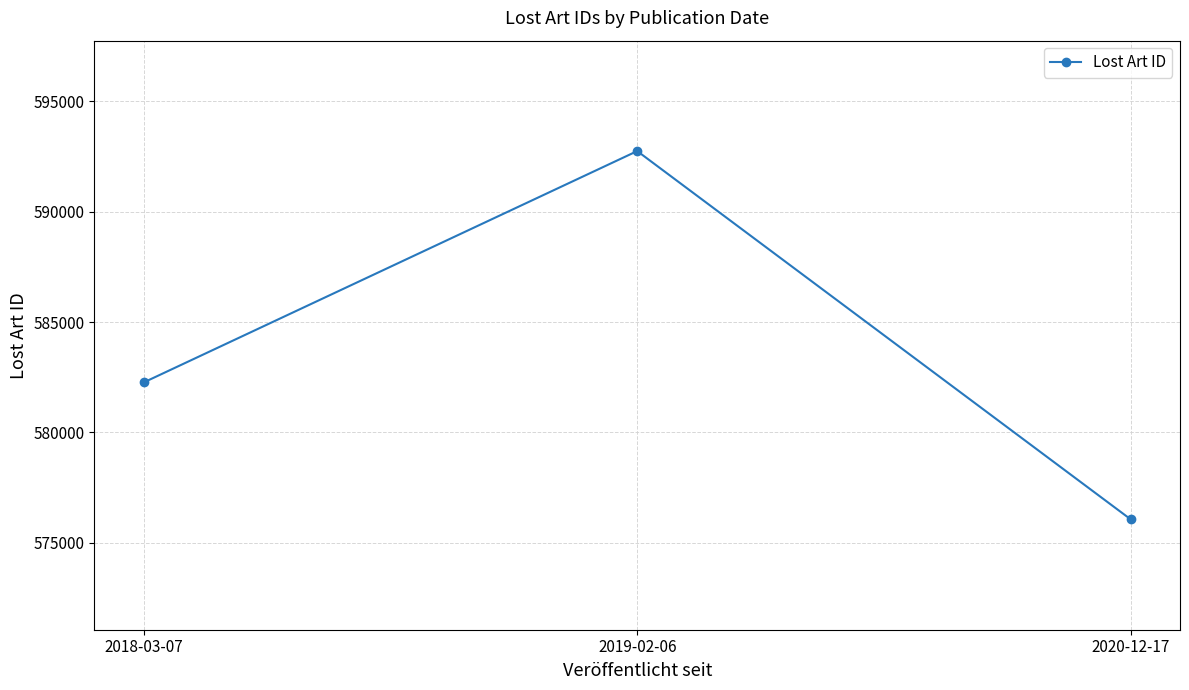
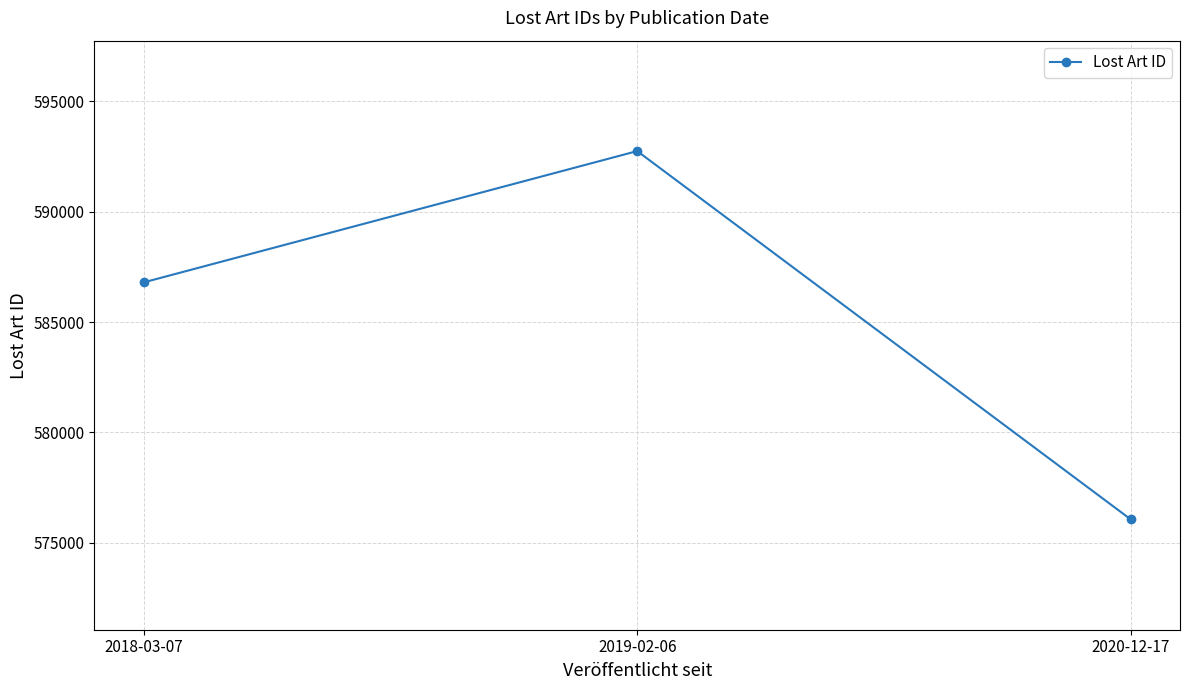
2018-03-07: 582300 -> 586800
